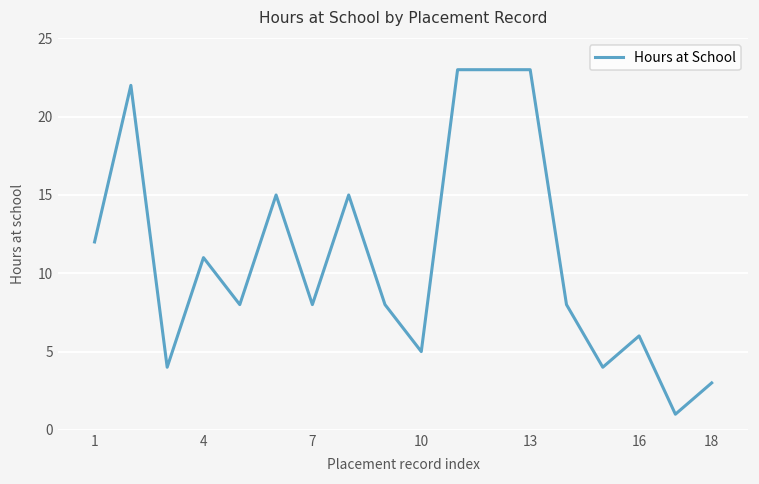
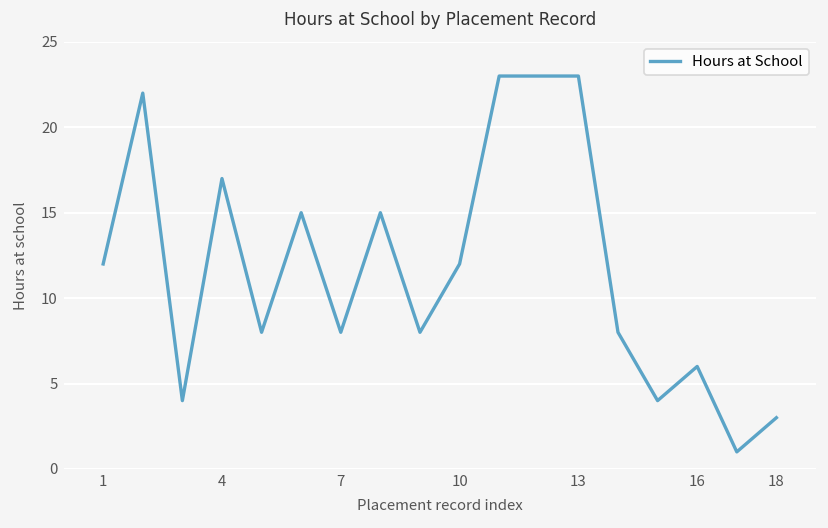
4: 11 -> 17
10: 5 -> 12
